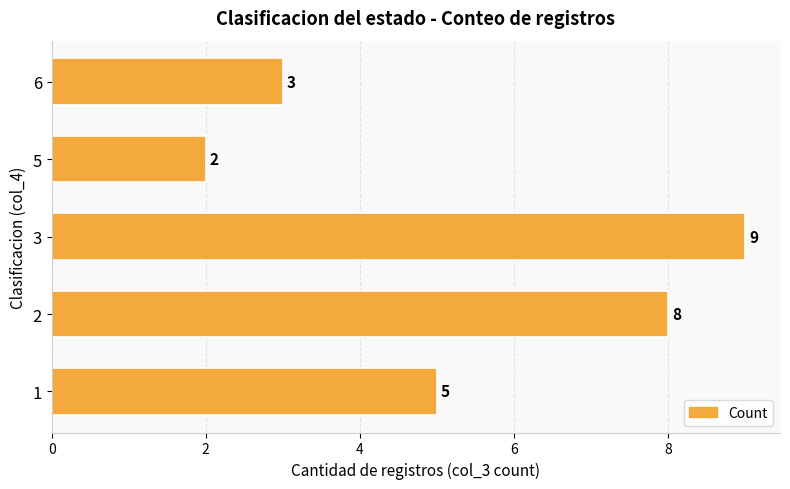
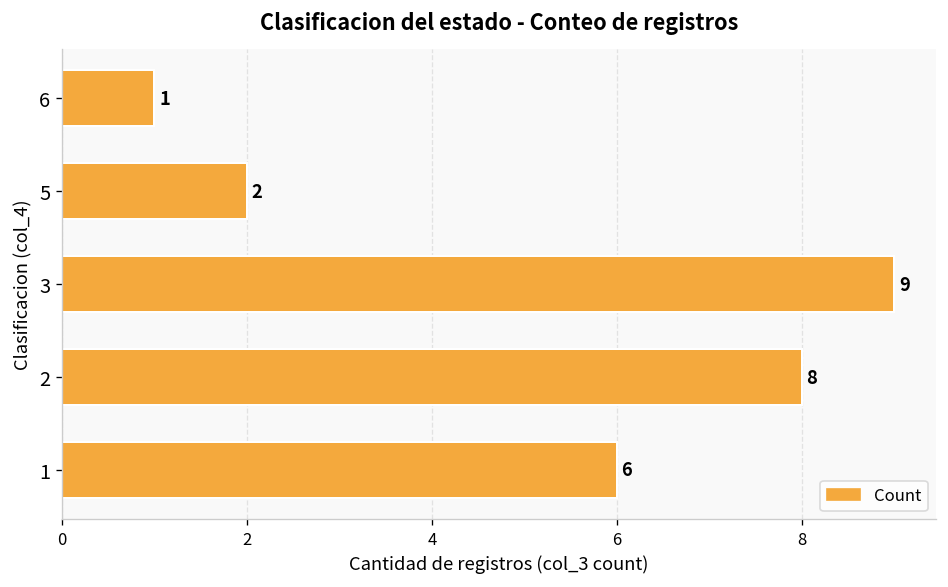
6: 3 -> 1
1: 5 -> 6
